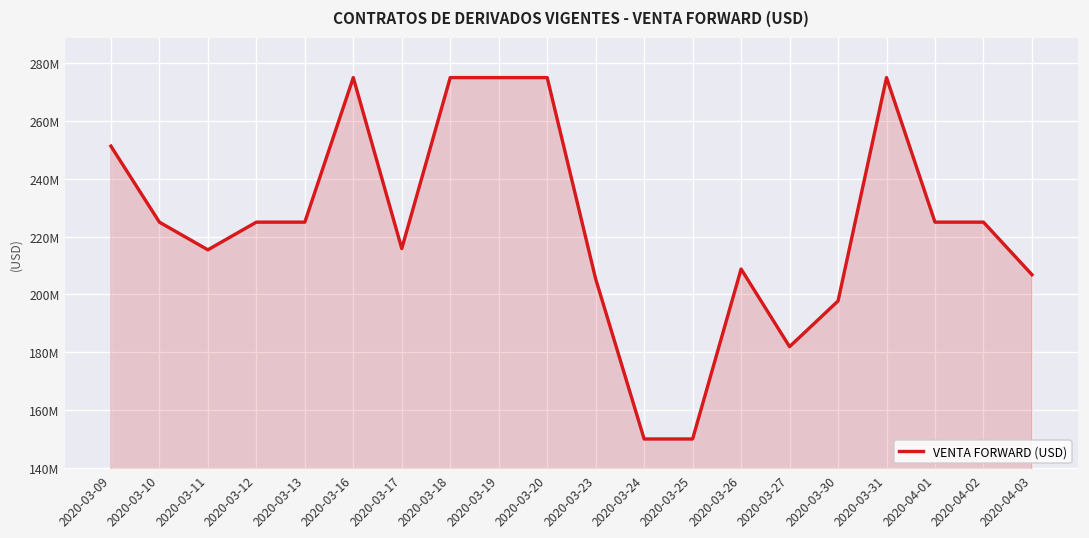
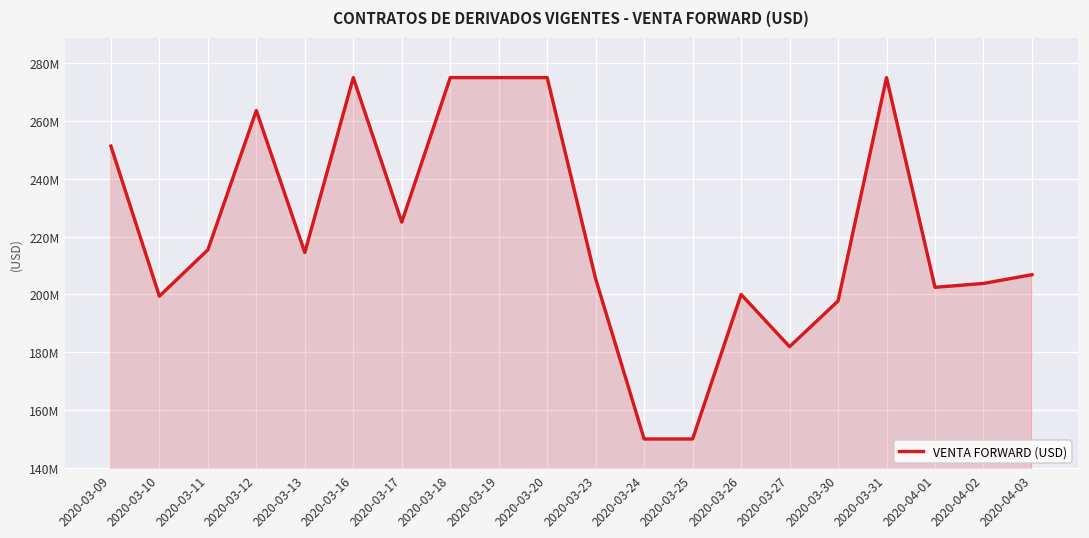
2020-03-10: 225000000 -> 199000000
2020-03-12: 225000000 -> 264000000
2020-03-13: 225000000 -> 214000000
2020-03-17: 216000000 -> 225000000
2020-03-26: 209000000 -> 200000000
2020-04-01: 225000000 -> 202000000
2020-04-02: 225000000 -> 204000000
